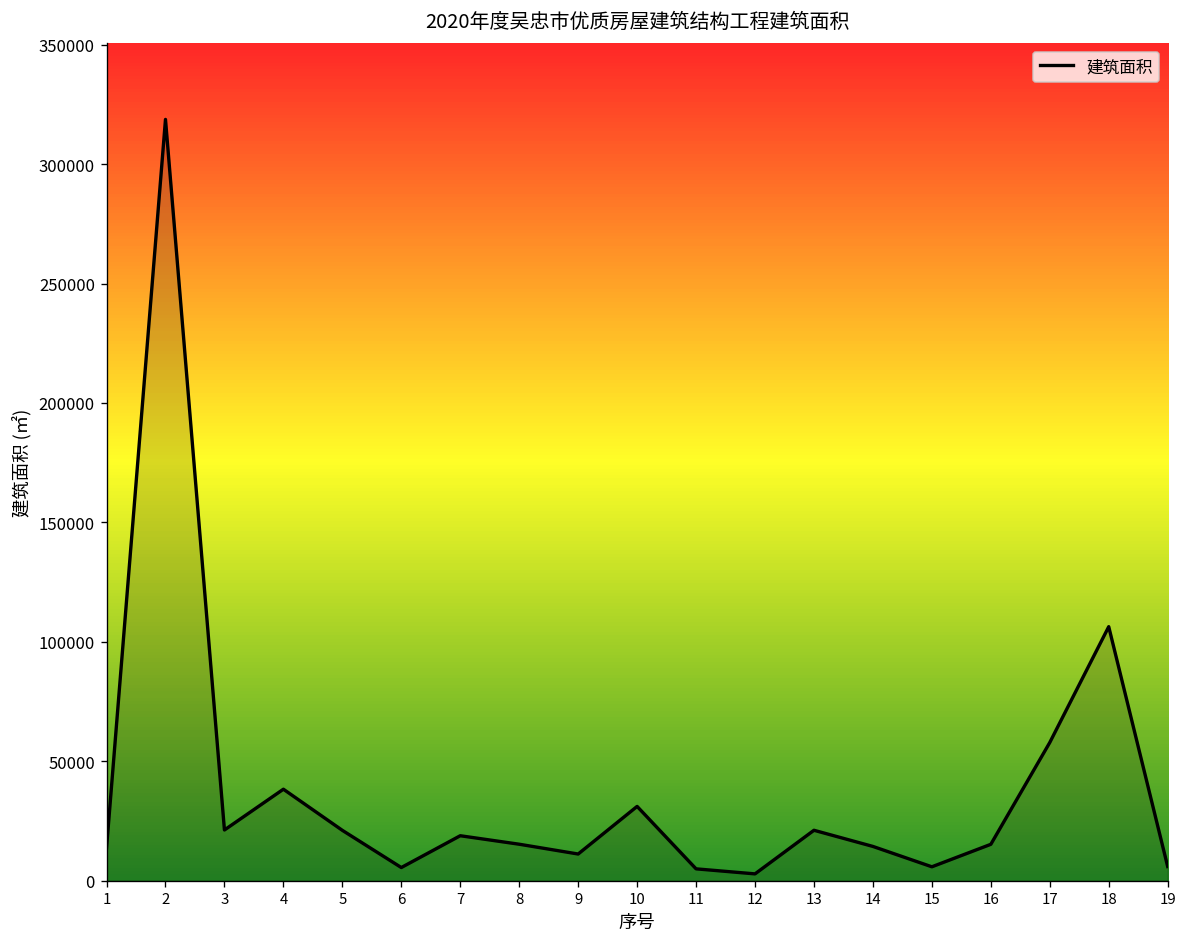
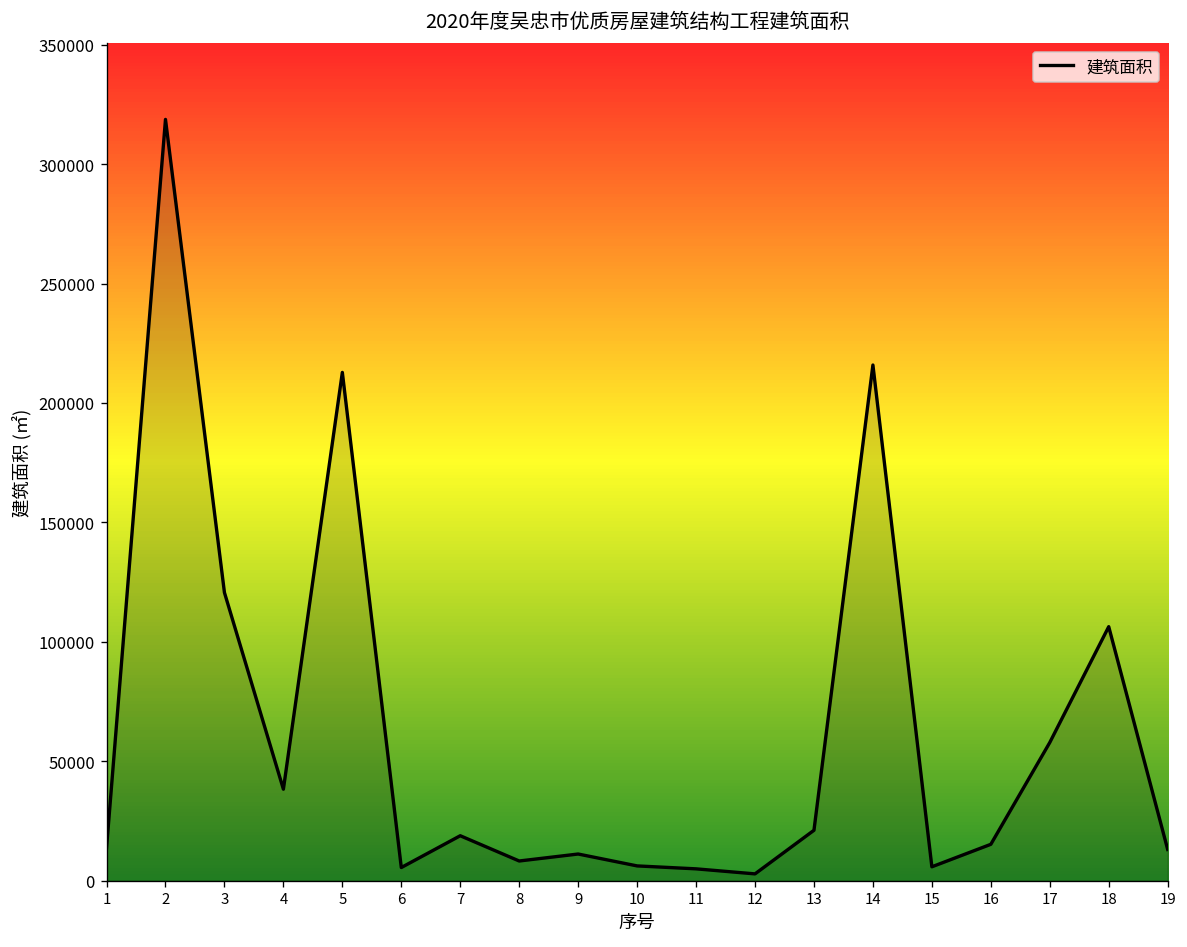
3: 21000 -> 121000
5: 21000 -> 213000
8: 15000 -> 8000
10: 31000 -> 6000
14: 14000 -> 216000
19: 6000 -> 13000
